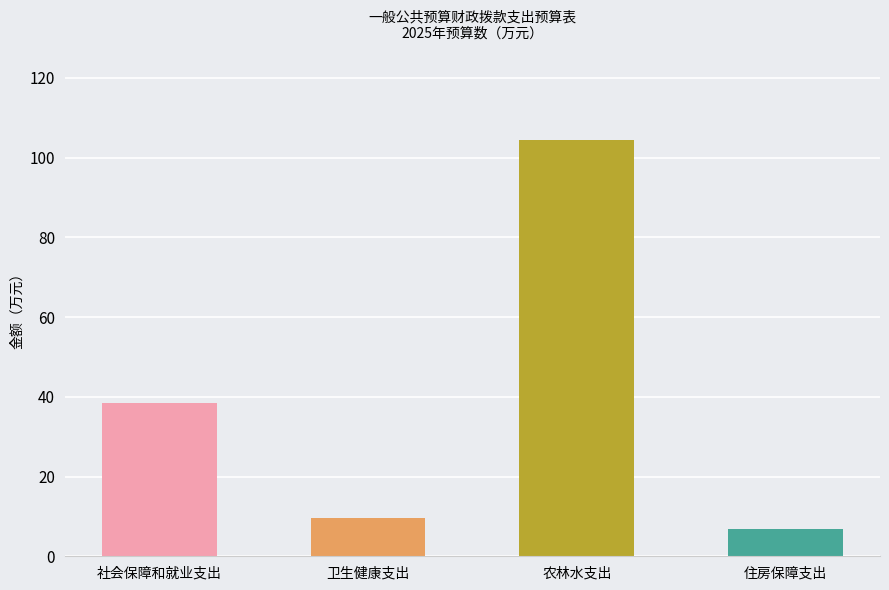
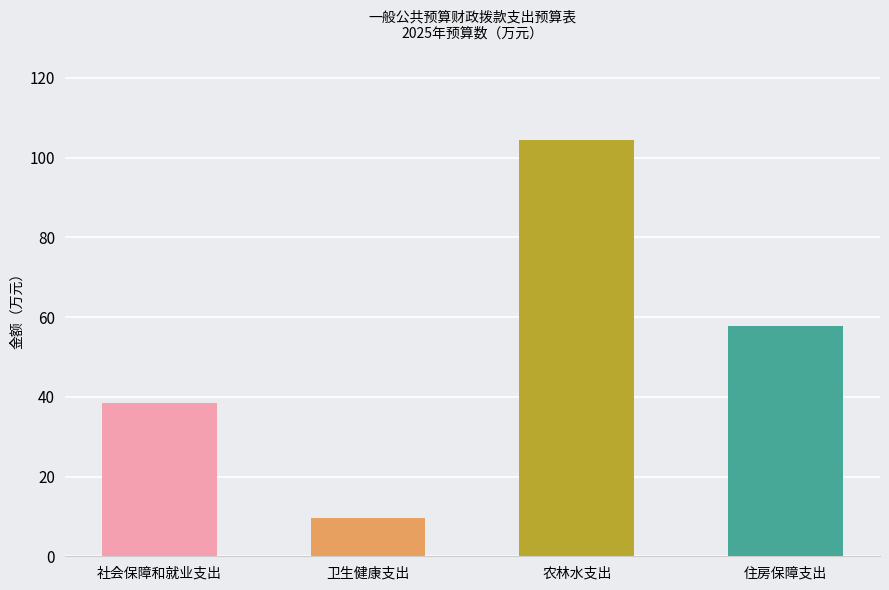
住房保障支出: 7 -> 58
